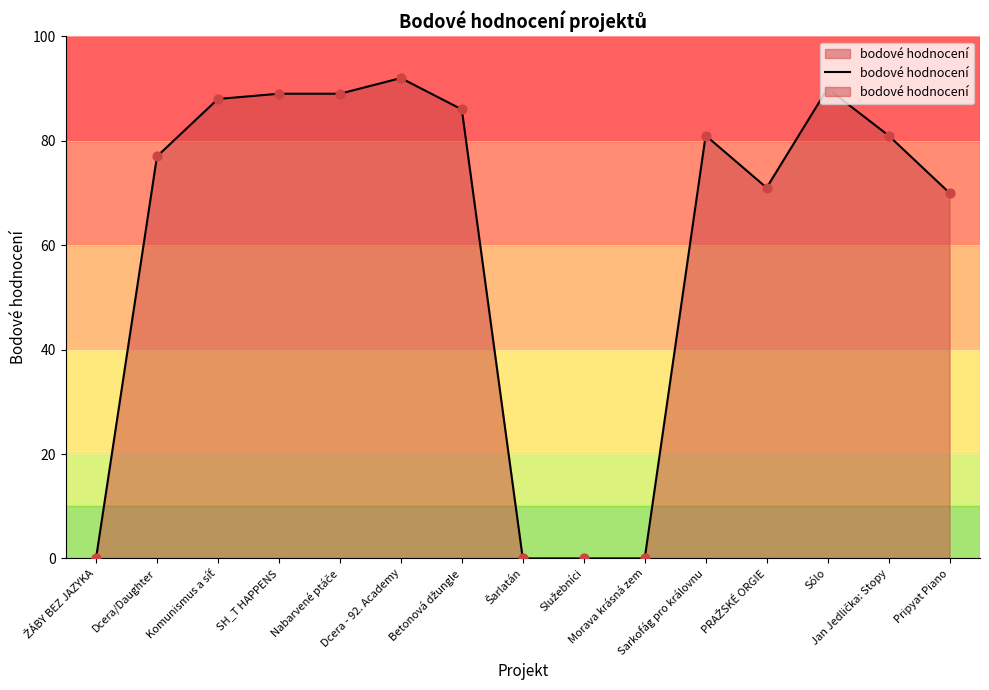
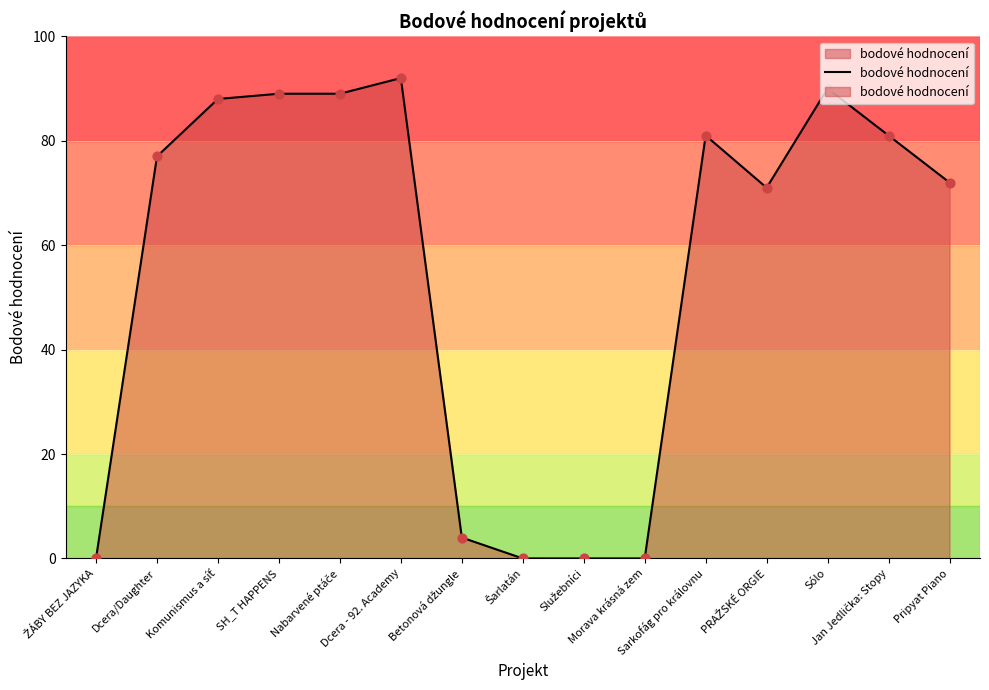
Betonová džungle: 86 -> 4
Pripyat Piano: 70 -> 72
